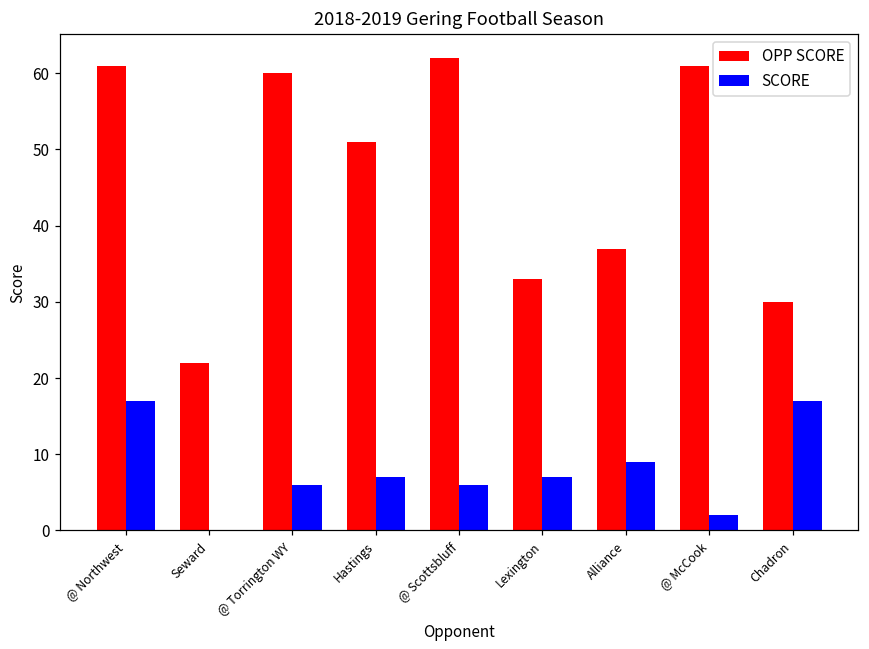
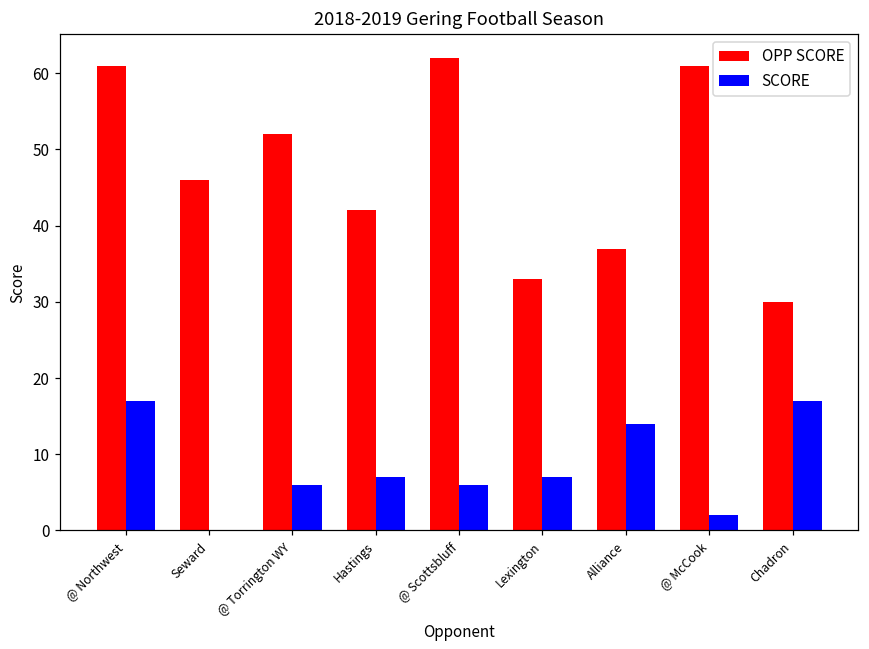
OPP SCORE, Seward: 22 -> 46
OPP SCORE, @ Torrington WY: 60 -> 52
OPP SCORE, Hastings: 51 -> 42
SCORE, Alliance: 9 -> 14
